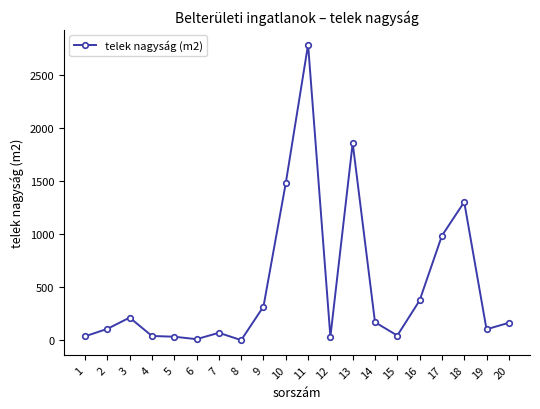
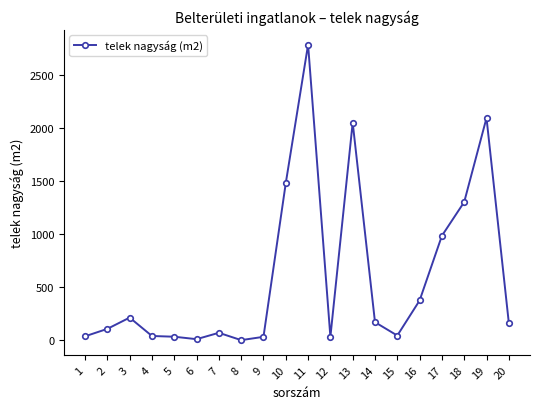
9: 320 -> 30
13: 1860 -> 2050
19: 100 -> 2090
